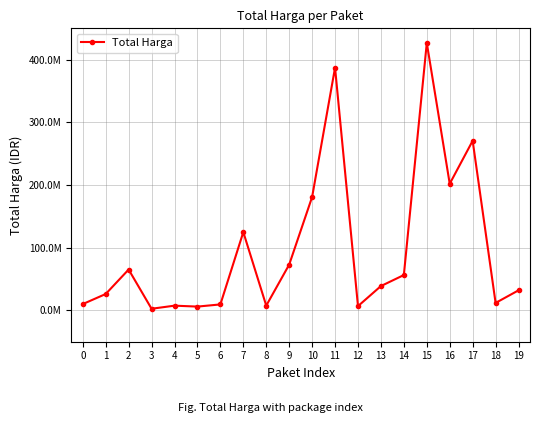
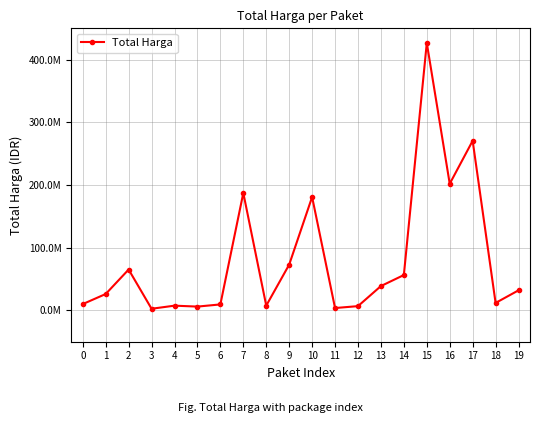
7: 120000000 -> 190000000
11: 390000000 -> 0
